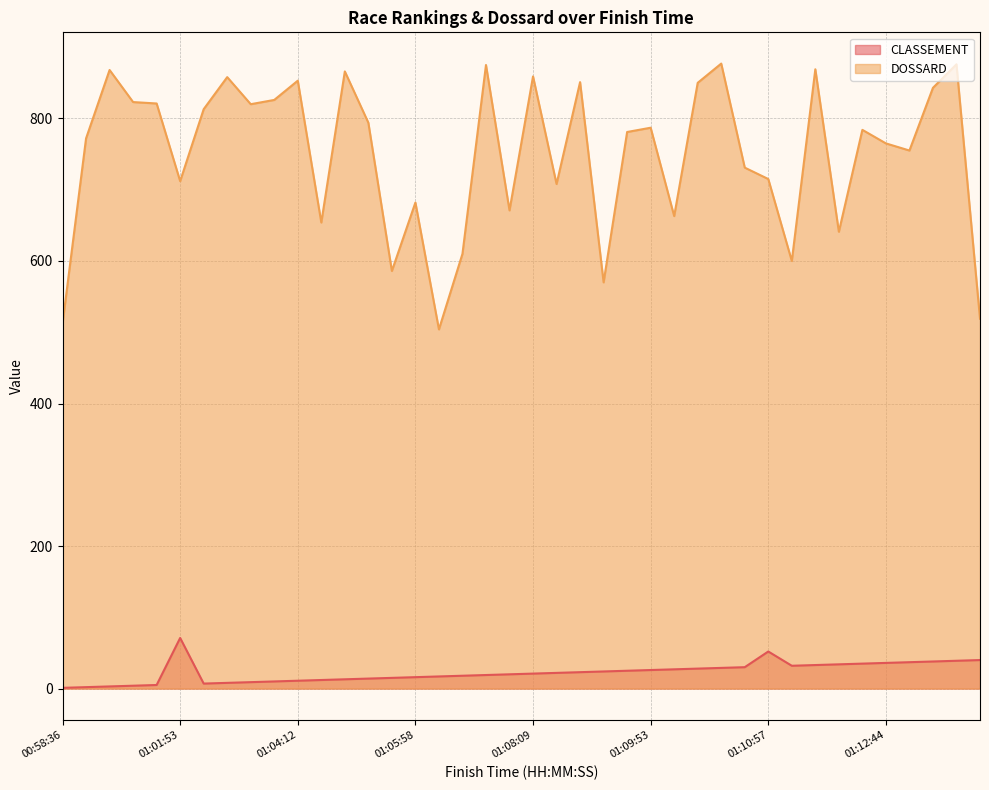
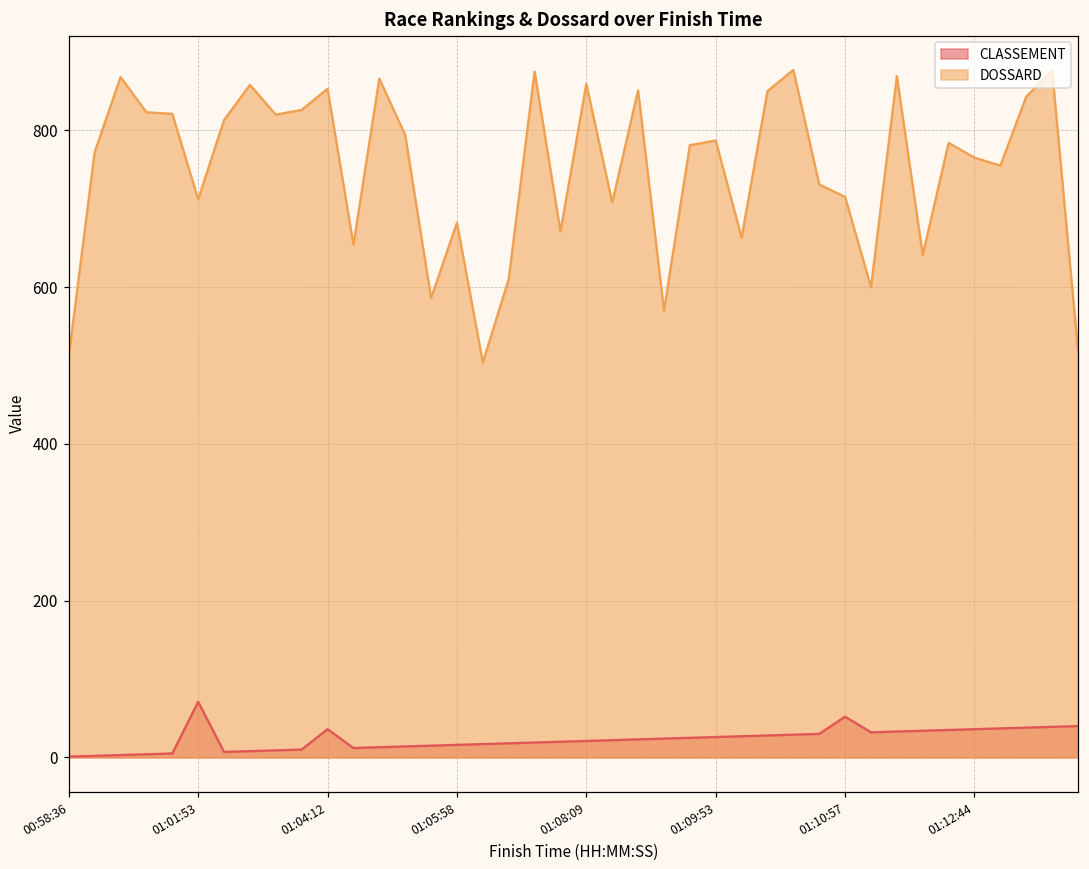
CLASSEMENT, 01:04:12: 10 -> 40
